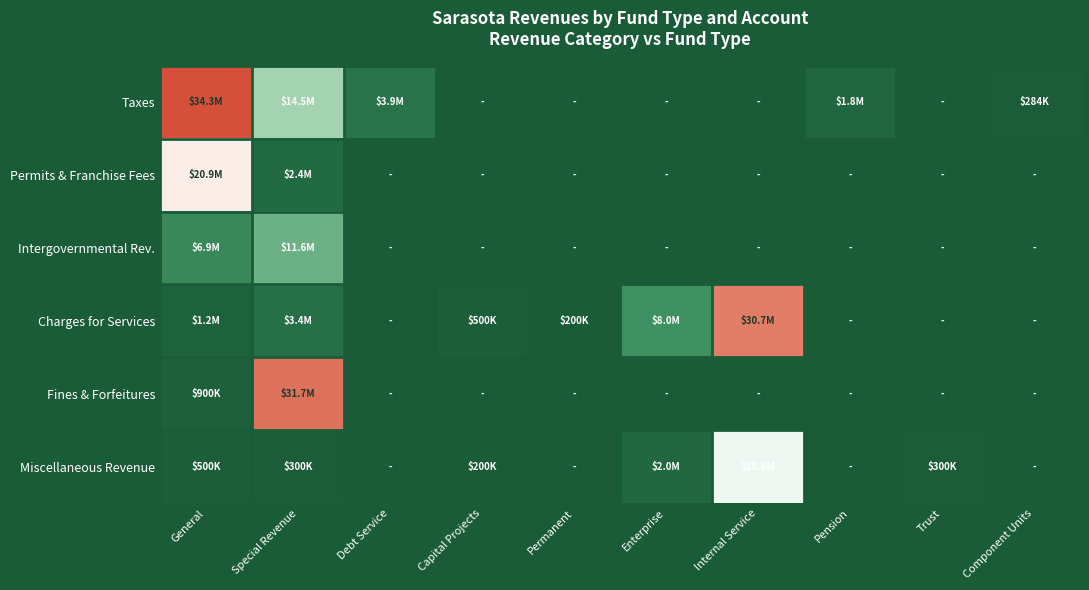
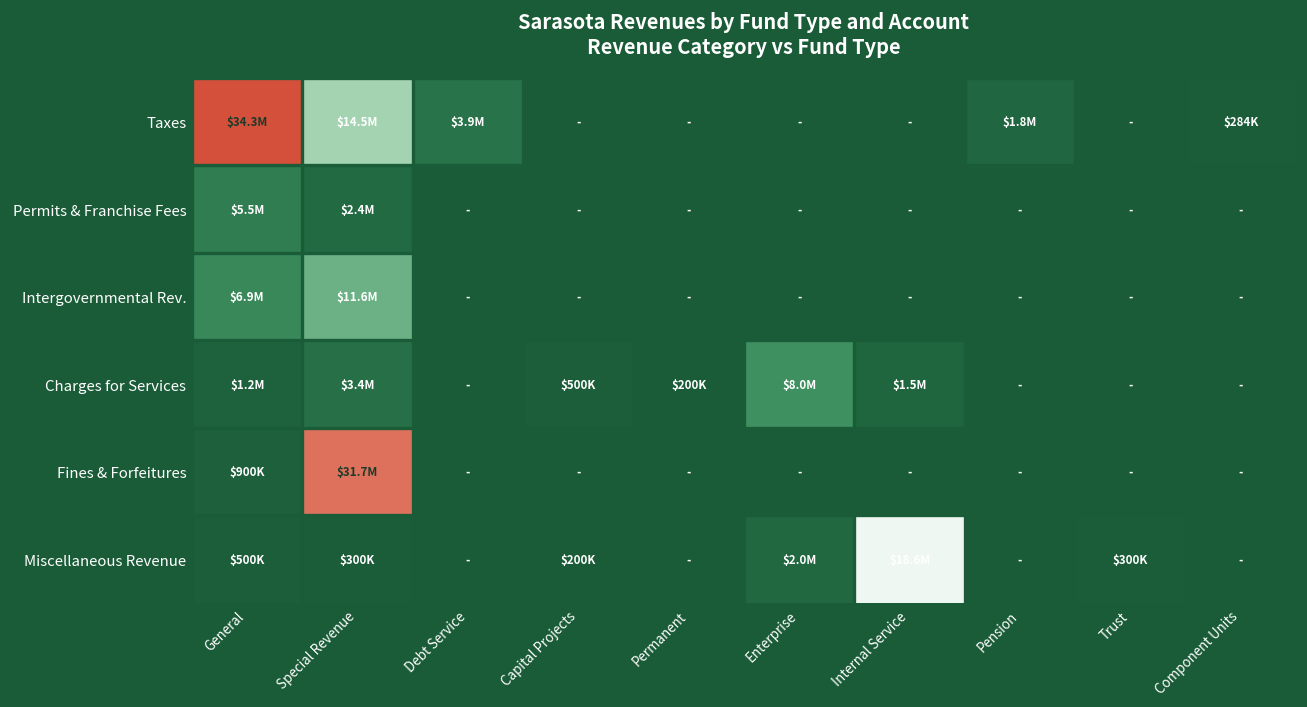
Permits & Franchise Fees, General: $20.9M -> $5.5M
Charges for Services, Internal Service: $30.7M -> $1.5M
